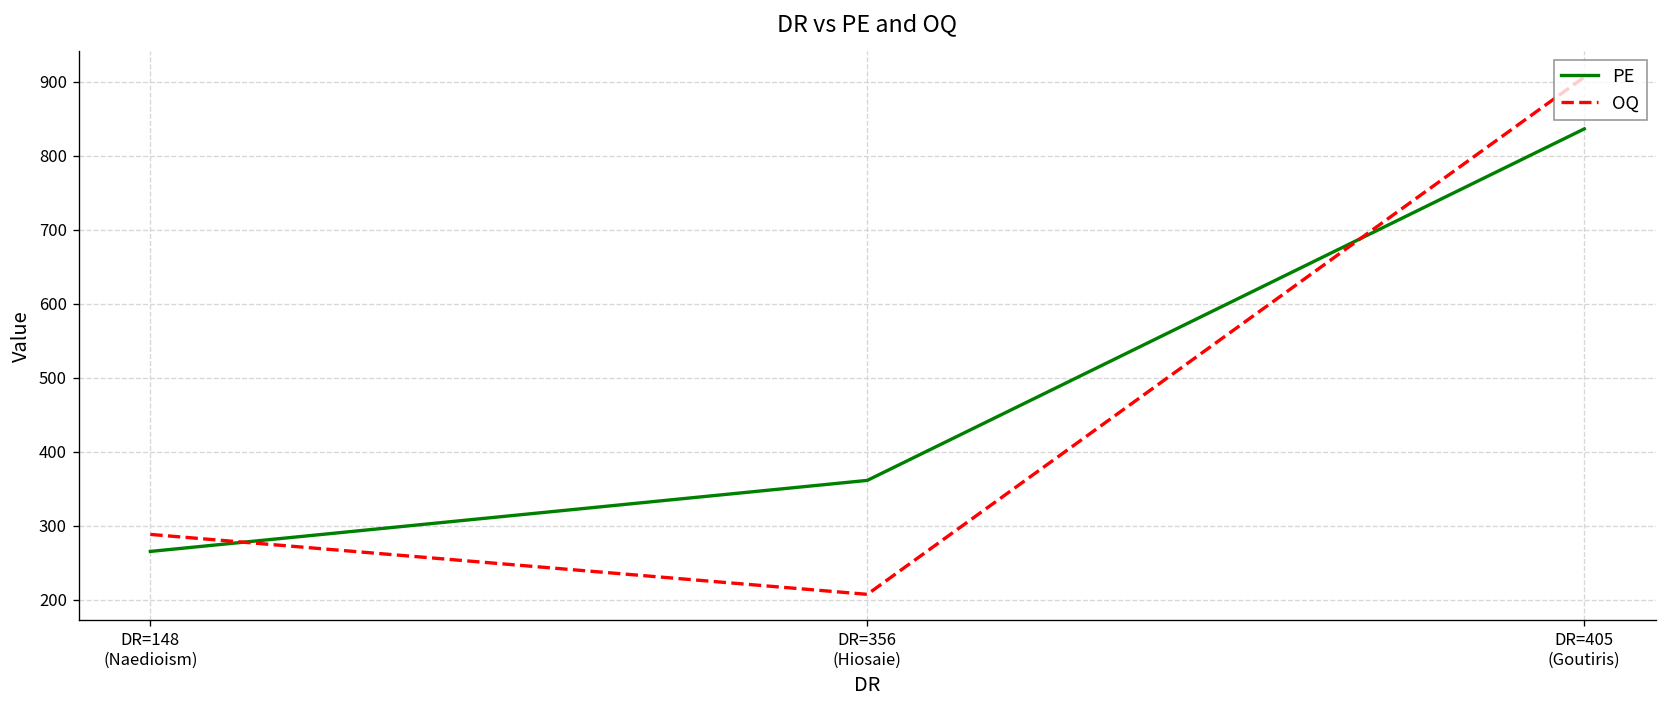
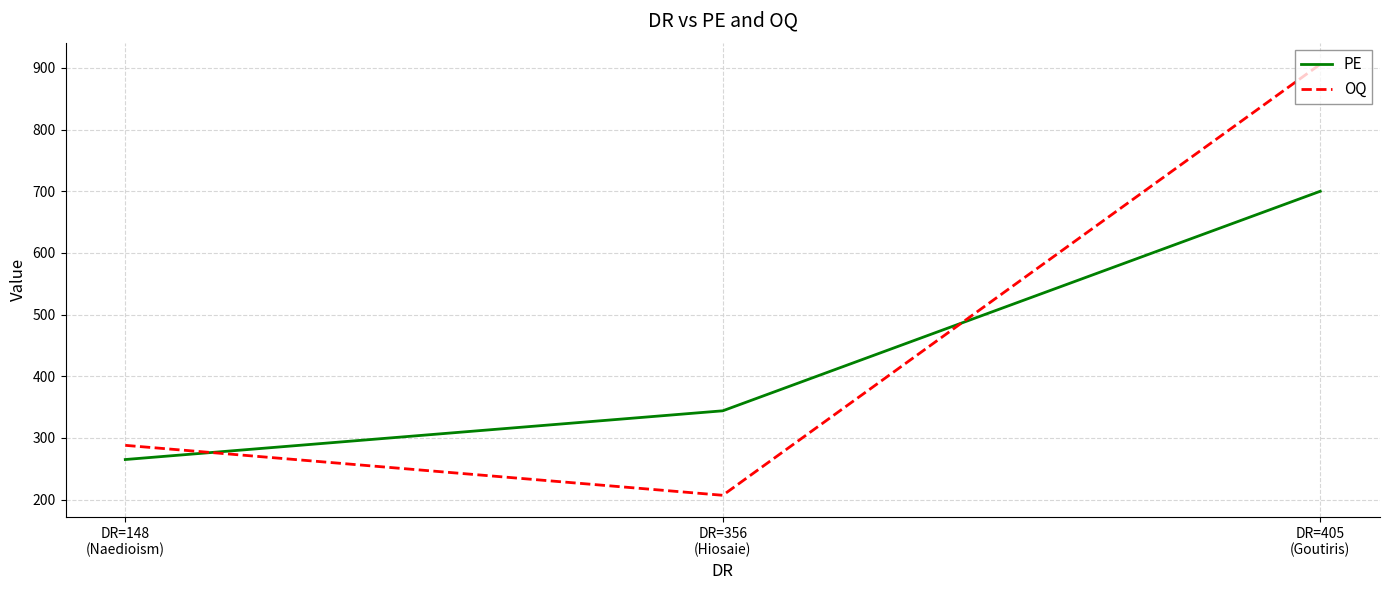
PE, DR=356 (Hiosaie): 360 -> 340
PE, DR=405 (Goutiris): 840 -> 700
